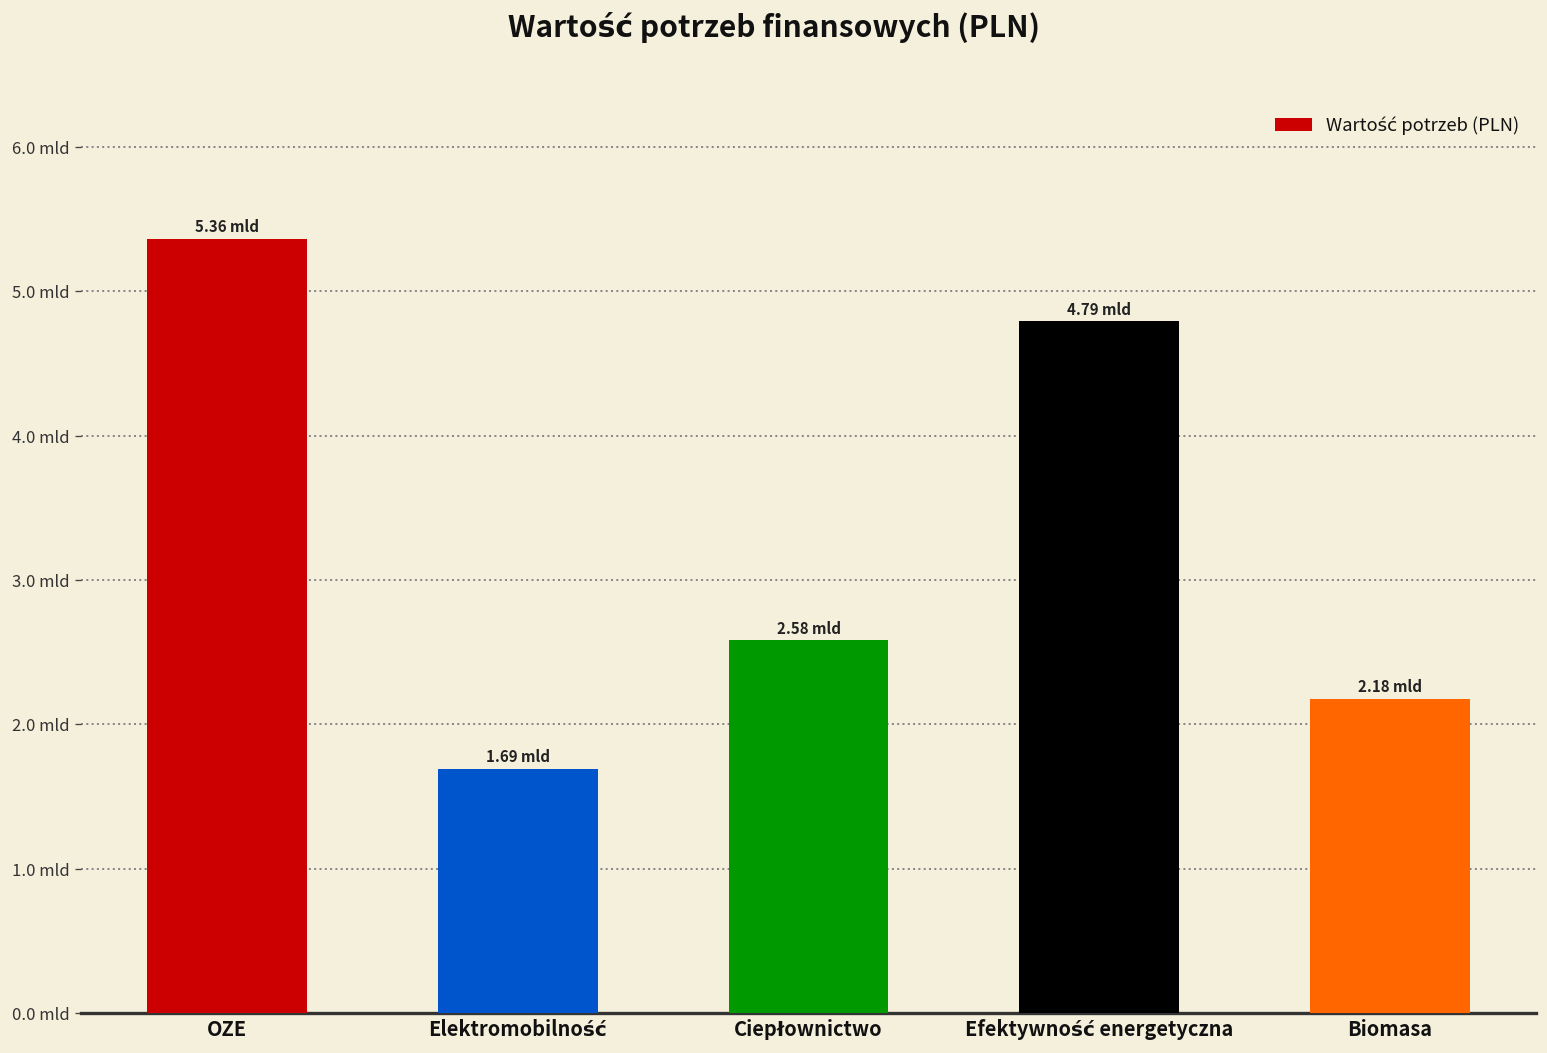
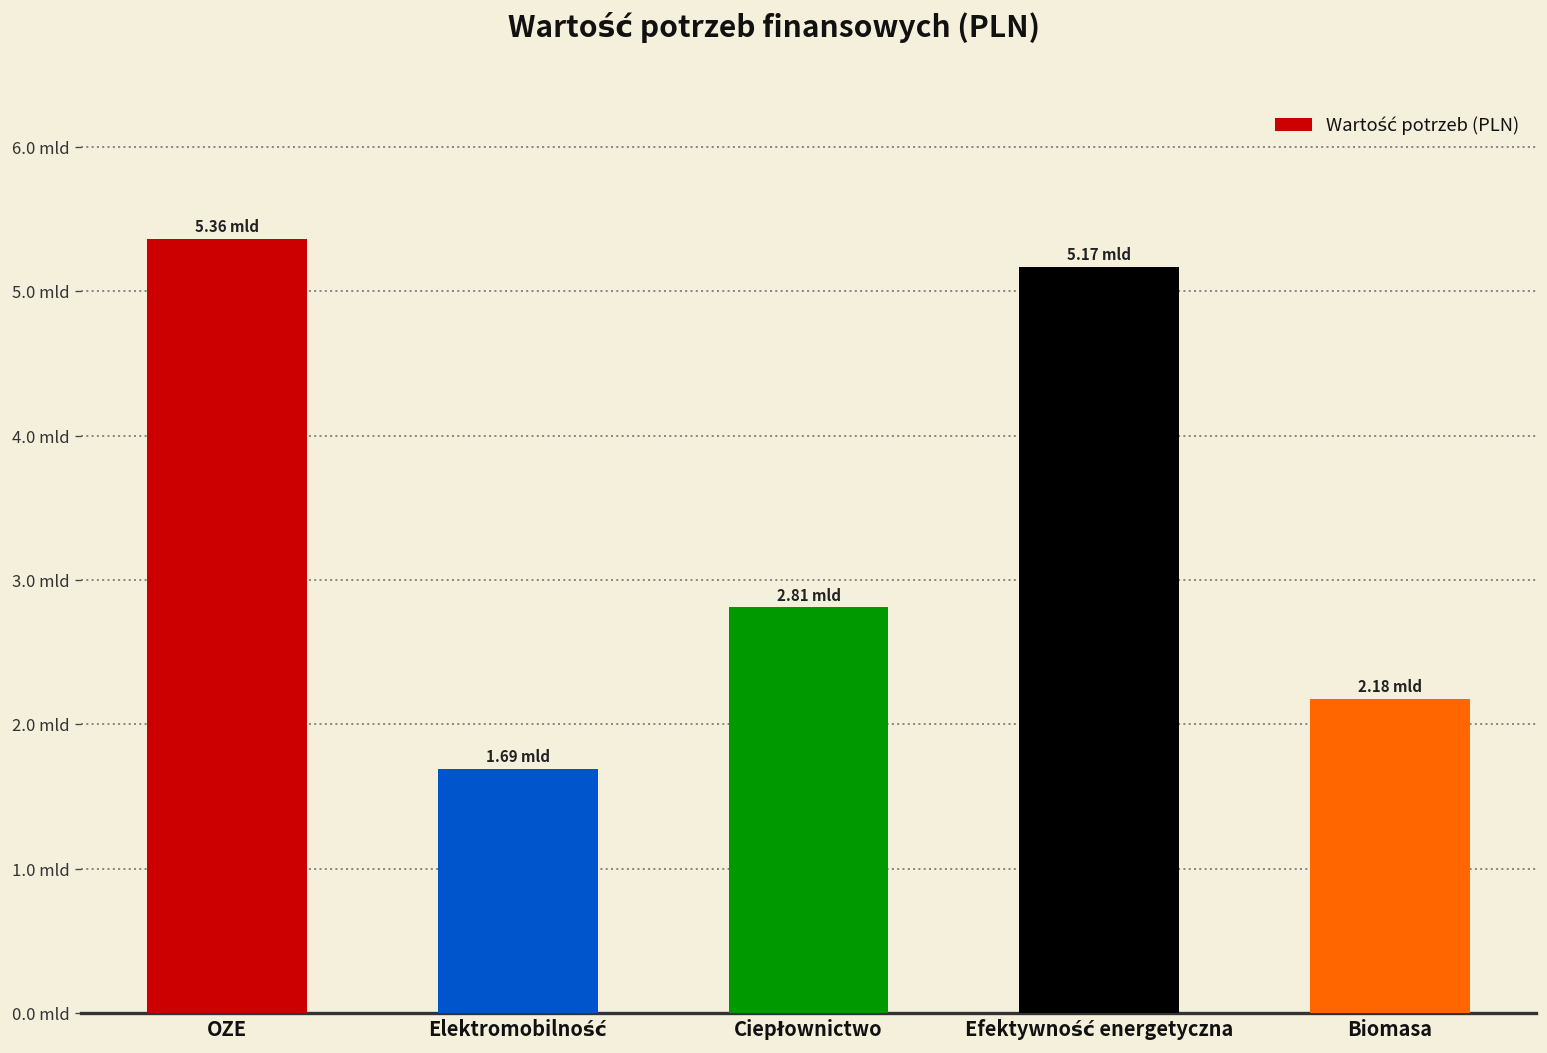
Ciepłownictwo: 2.58 -> 2.81
Efektywność energetyczna: 4.79 -> 5.17
